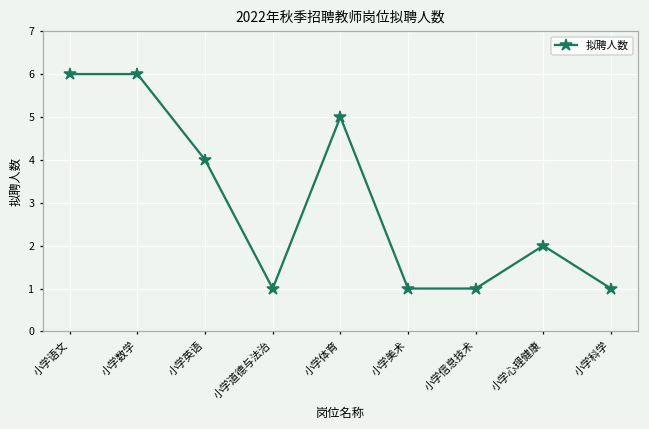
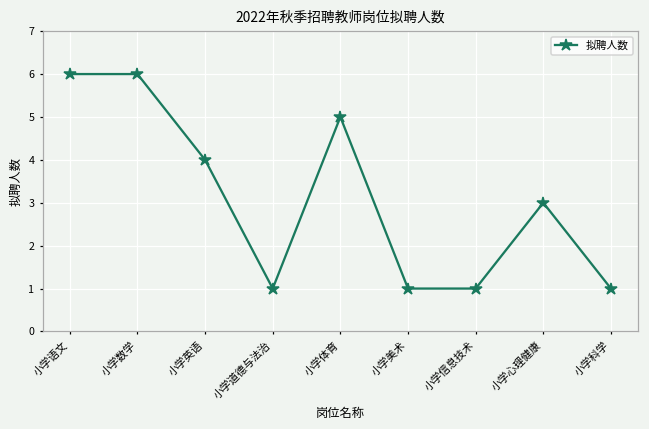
小学心理健康: 2 -> 3
